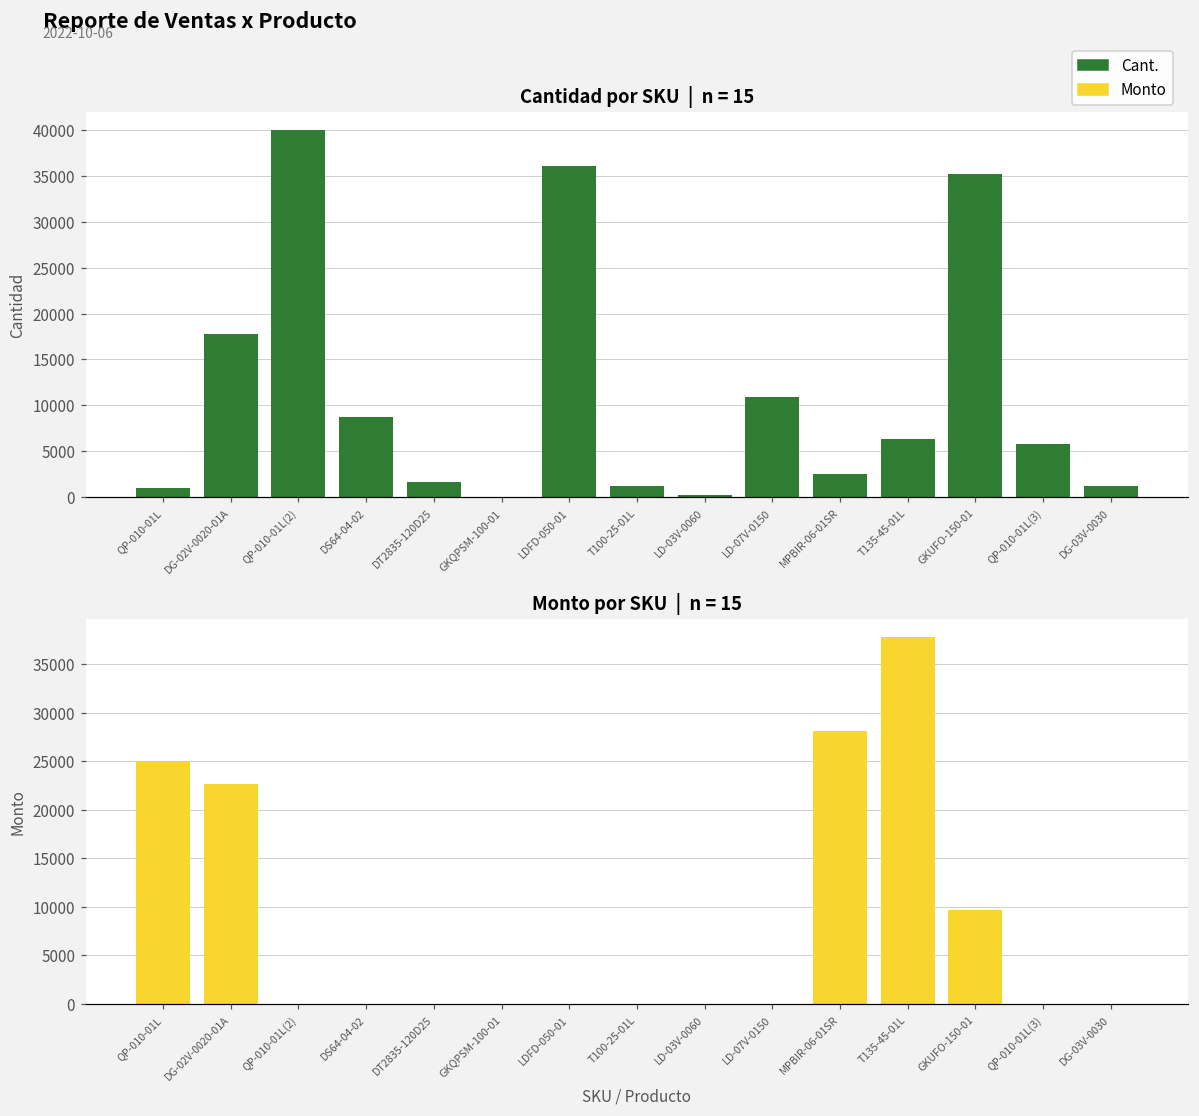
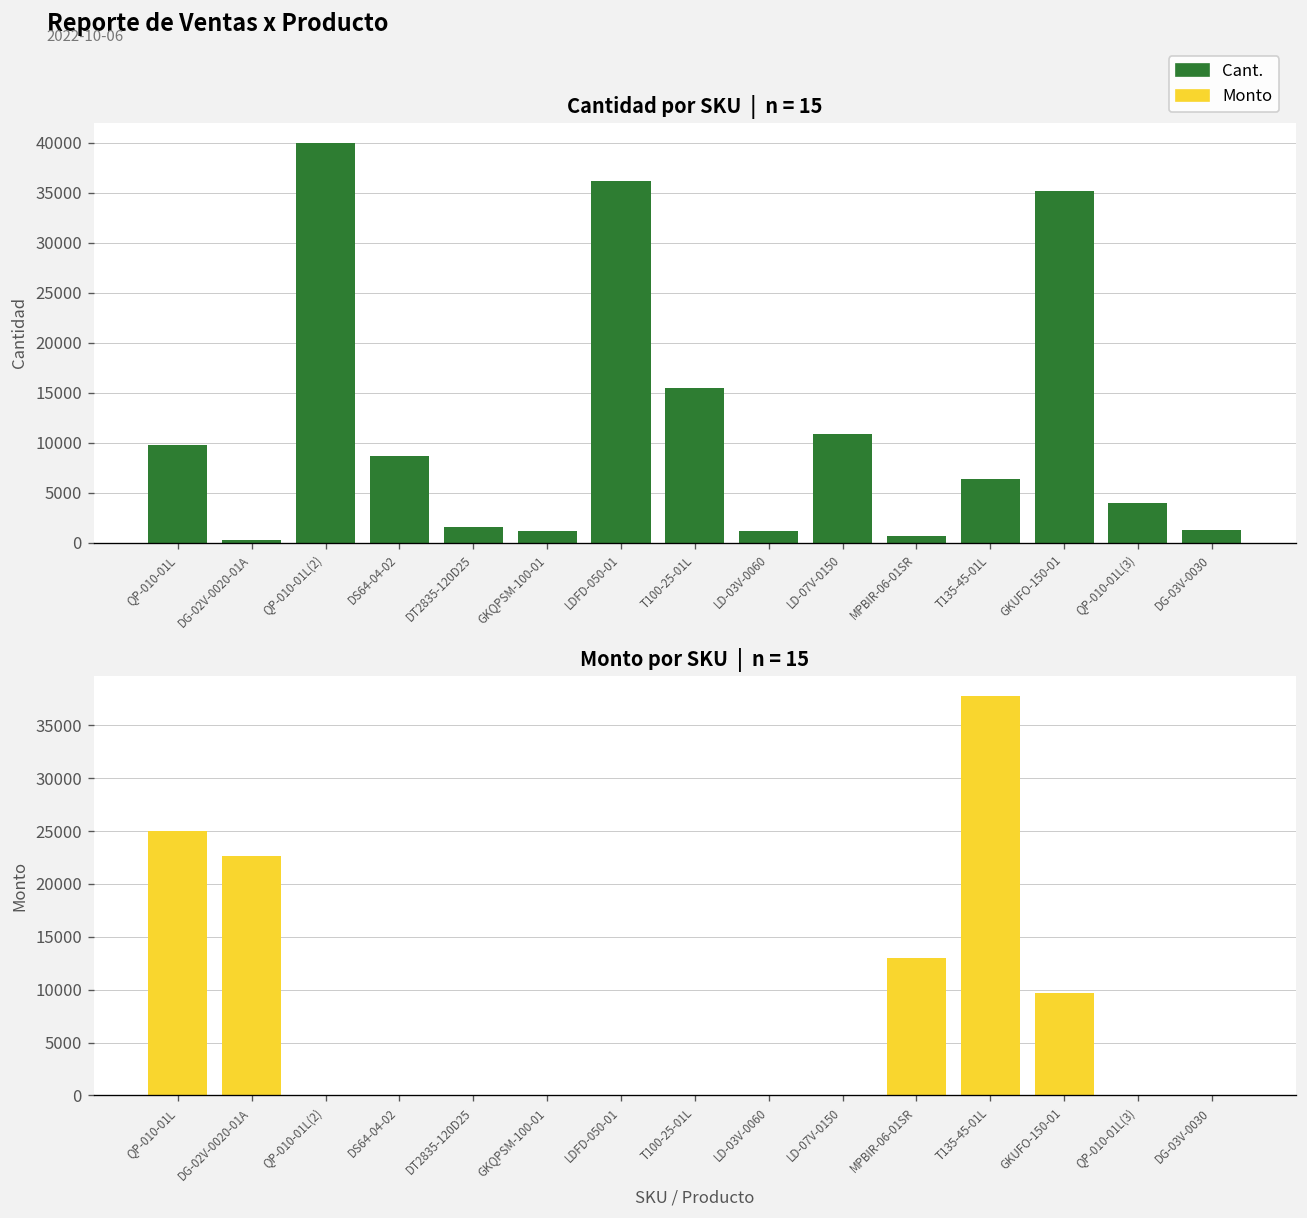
Cantidad por SKU | n = 15, QP-010-01L: 1000 -> 10000
Cantidad por SKU | n = 15, DG-02V-0020-01A: 18000 -> 0
Cantidad por SKU | n = 15, GKQPSM-100-01: 0 -> 1000
Cantidad por SKU | n = 15, T100-25-01L: 1000 -> 15000
Cantidad por SKU | n = 15, LD-03V-0060: 0 -> 1000
Cantidad por SKU | n = 15, MPBIR-06-01SR: 3000 -> 1000
Cantidad por SKU | n = 15, QP-010-01L(3): 6000 -> 4000
Monto por SKU | n = 15, MPBIR-06-01SR: 28000 -> 13000
